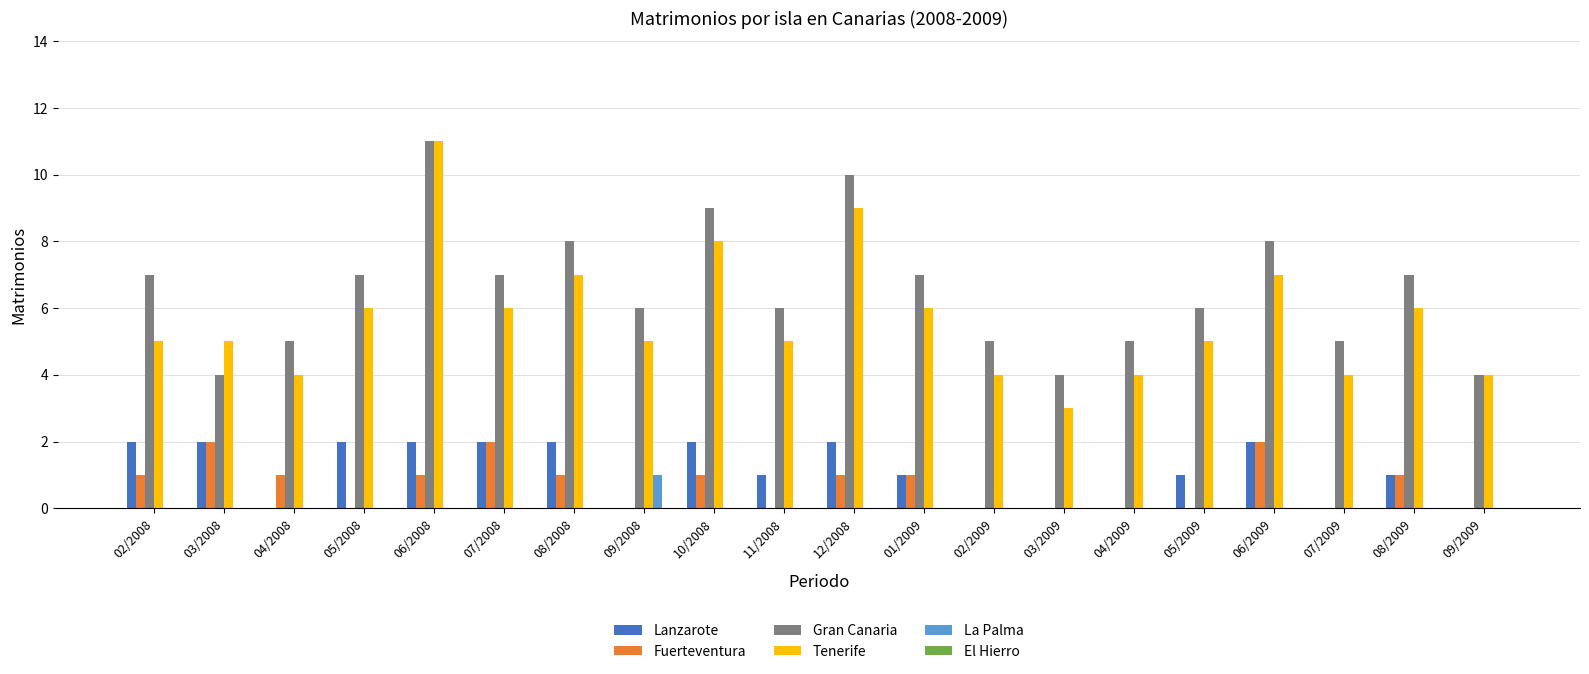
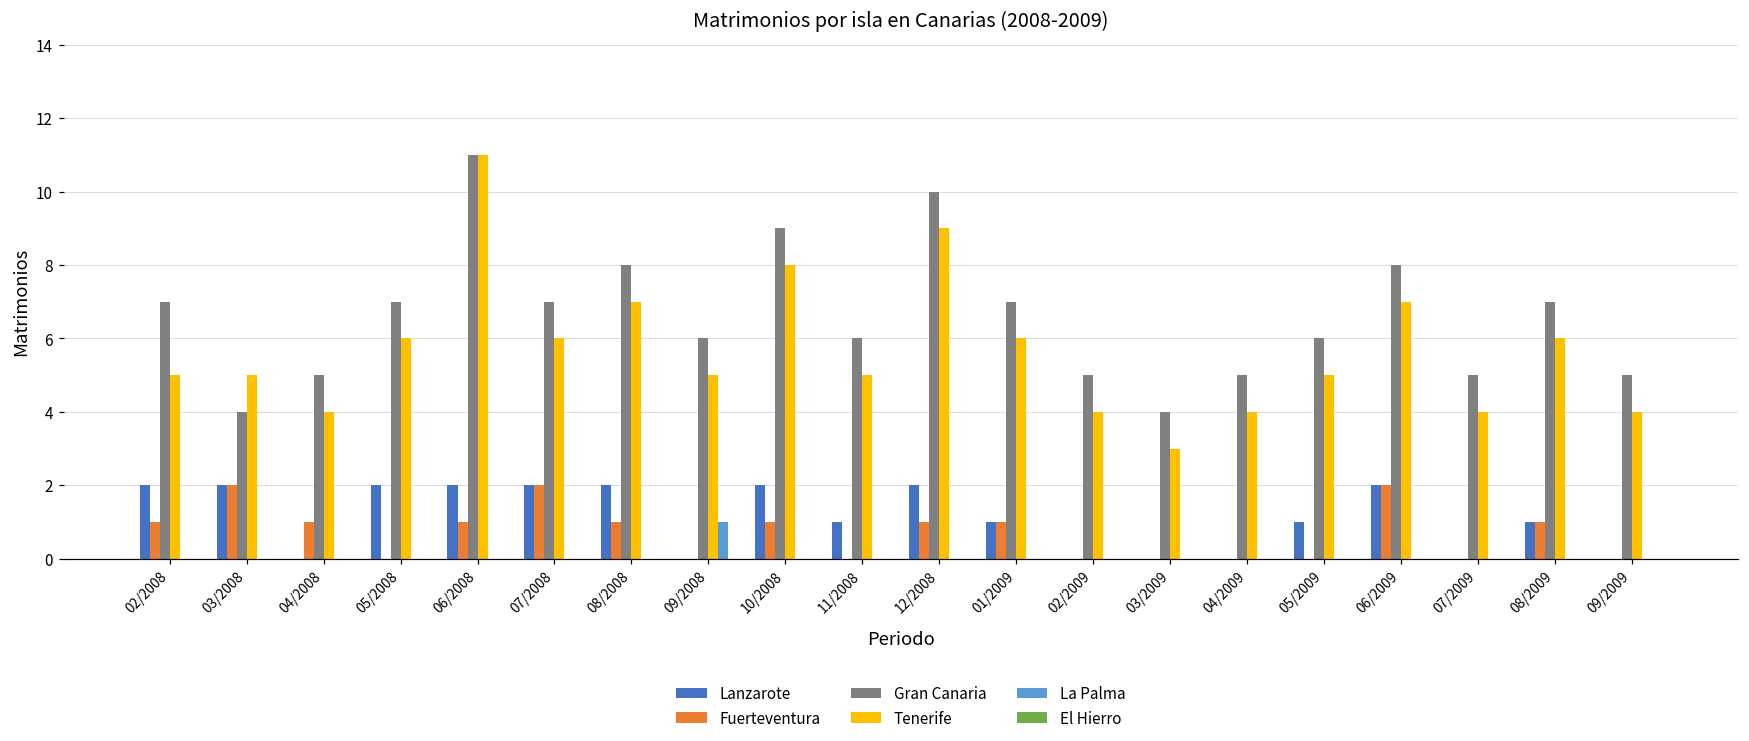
Gran Canaria, 09/2009: 4 -> 5
